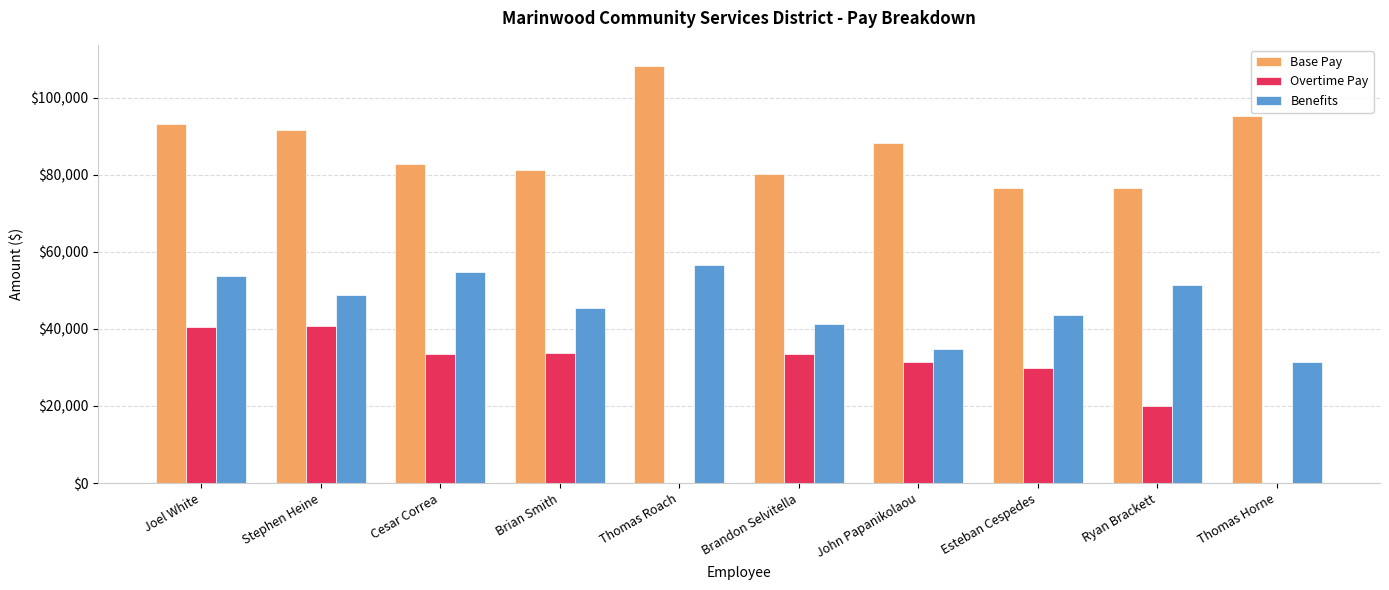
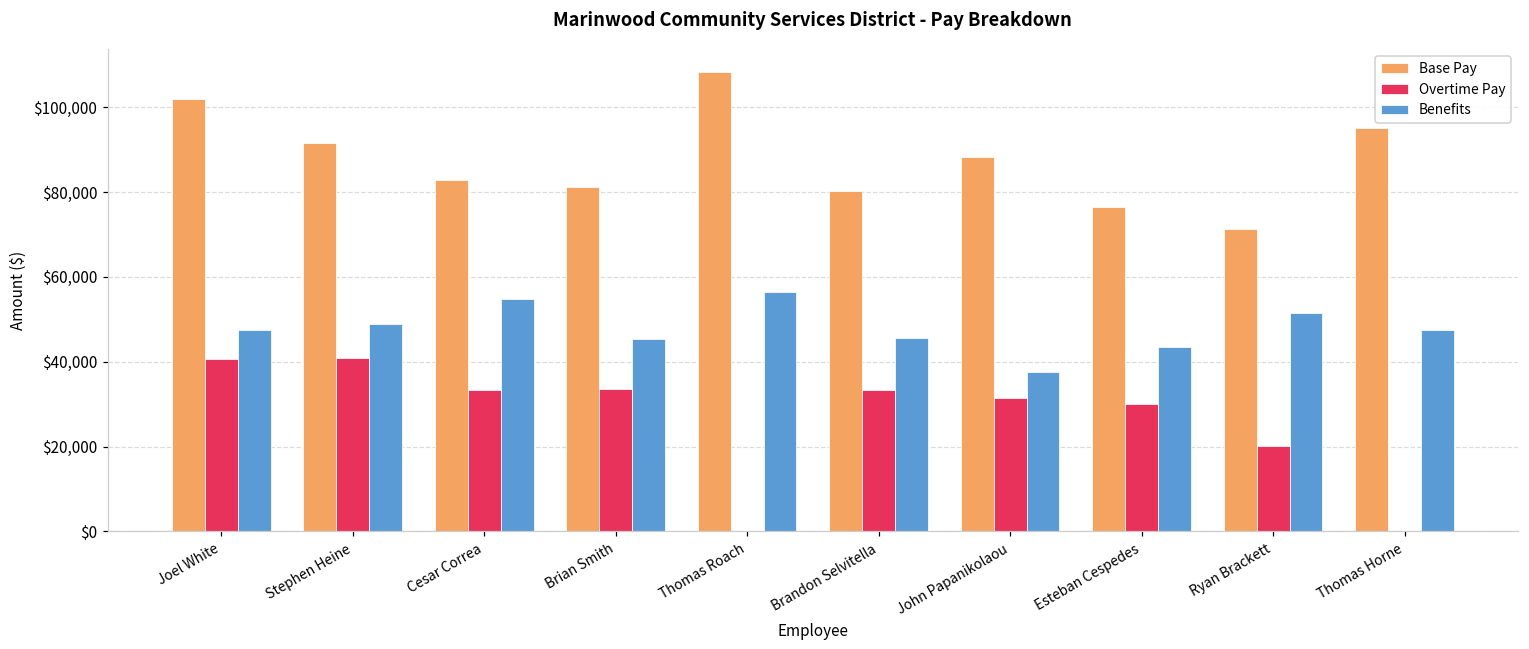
Base Pay, Joel White: $93,000 -> $102,000
Benefits, Joel White: $54,000 -> $48,000
Benefits, Brandon Selvitella: $41,000 -> $46,000
Benefits, John Papanikolaou: $35,000 -> $37,000
Base Pay, Ryan Brackett: $76,000 -> $71,000
Benefits, Thomas Horne: $31,000 -> $47,000
